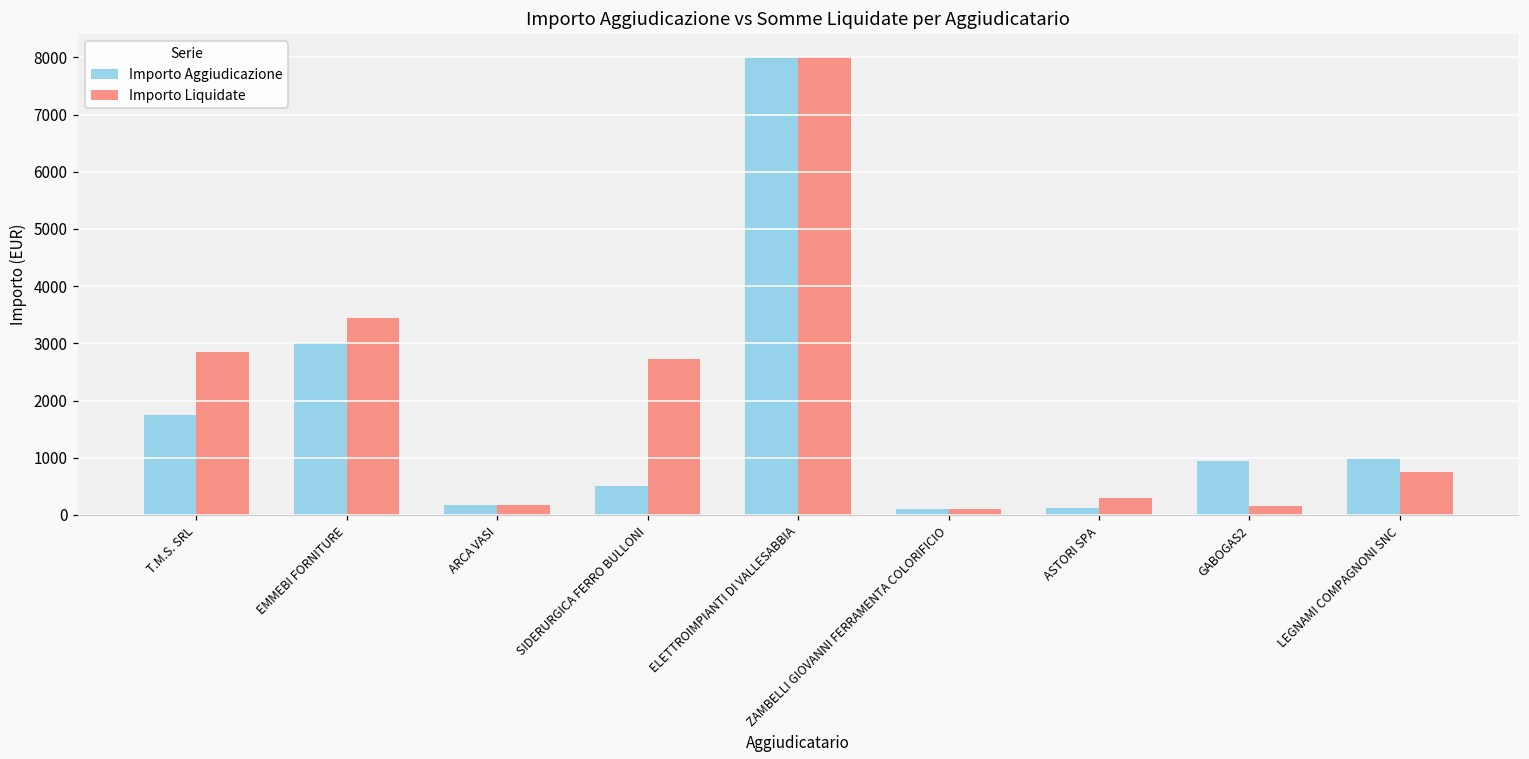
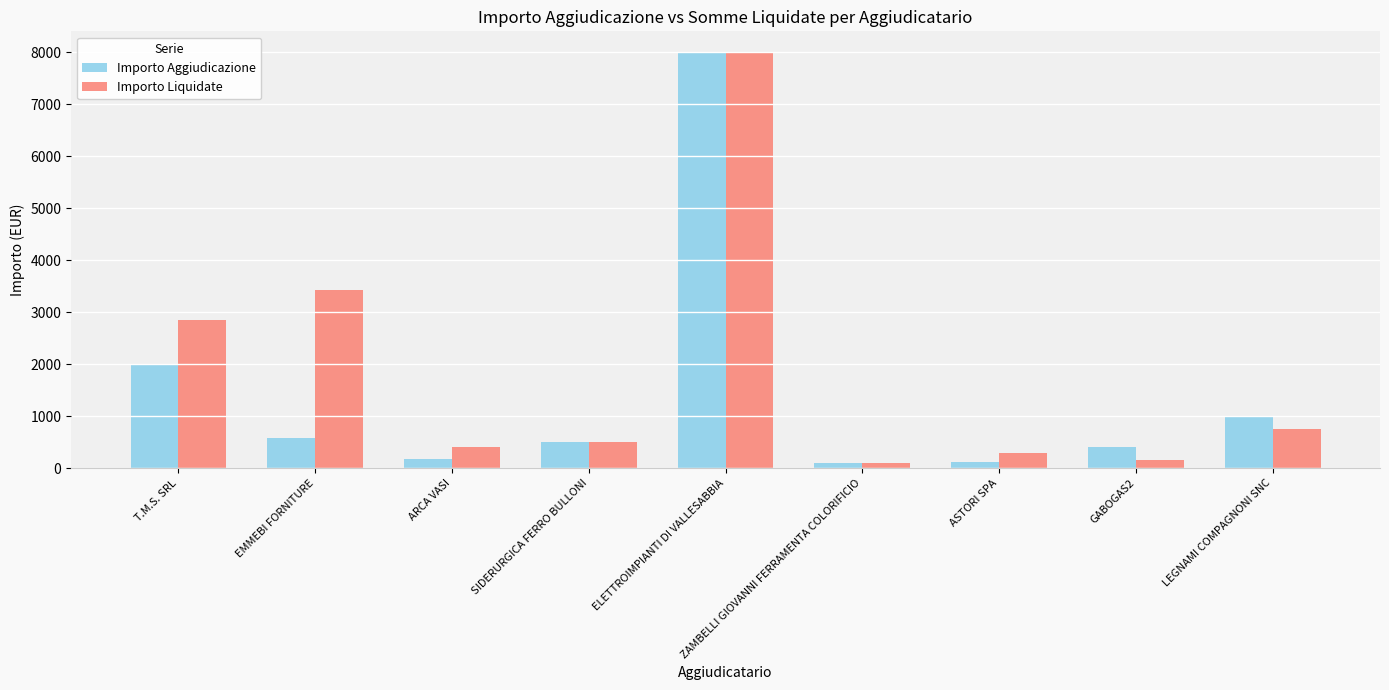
Importo Aggiudicazione, T.M.S. SRL: 1700 -> 2000
Importo Aggiudicazione, EMMEBI FORNITURE: 3000 -> 600
Importo Liquidate, ARCA VASI: 200 -> 400
Importo Liquidate, SIDERURGICA FERRO BULLONI: 2700 -> 500
Importo Aggiudicazione, GABOGAS2: 900 -> 400
